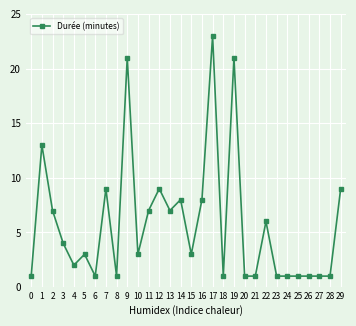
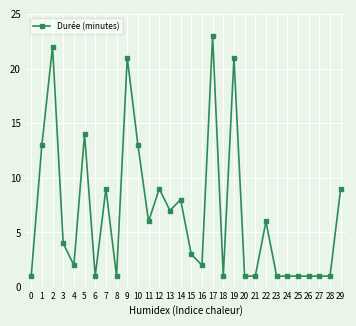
2: 7 -> 22
5: 3 -> 14
10: 3 -> 13
11: 7 -> 6
16: 8 -> 2
